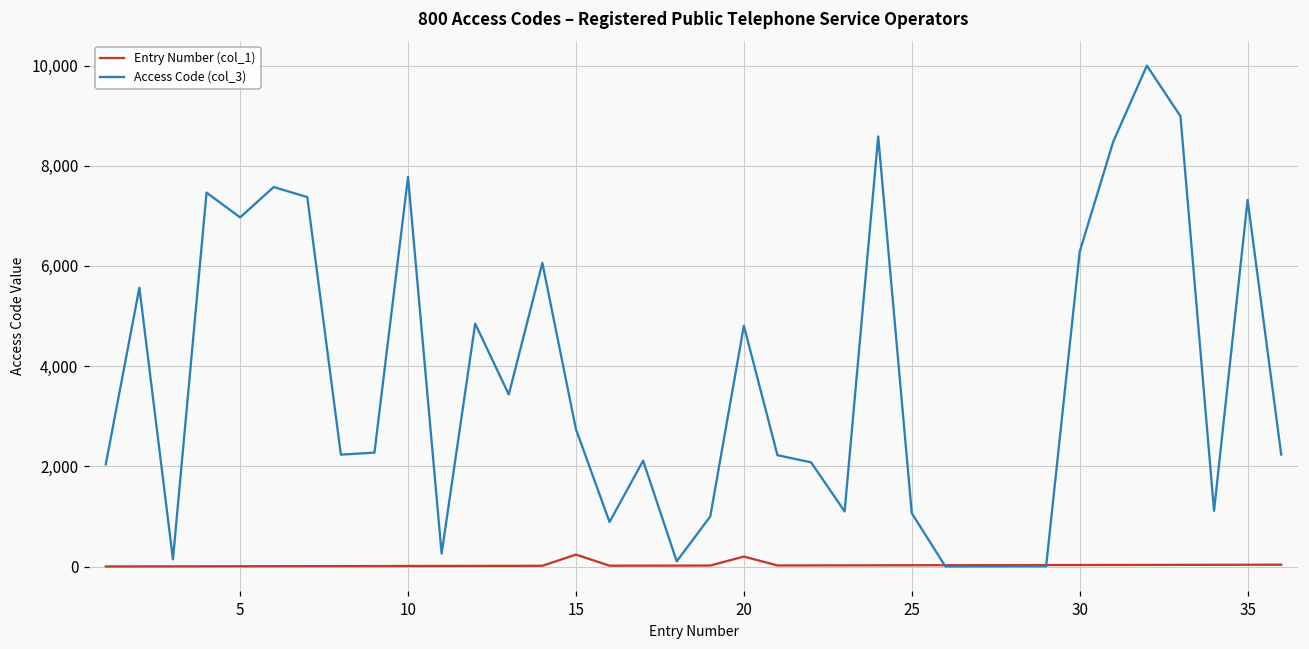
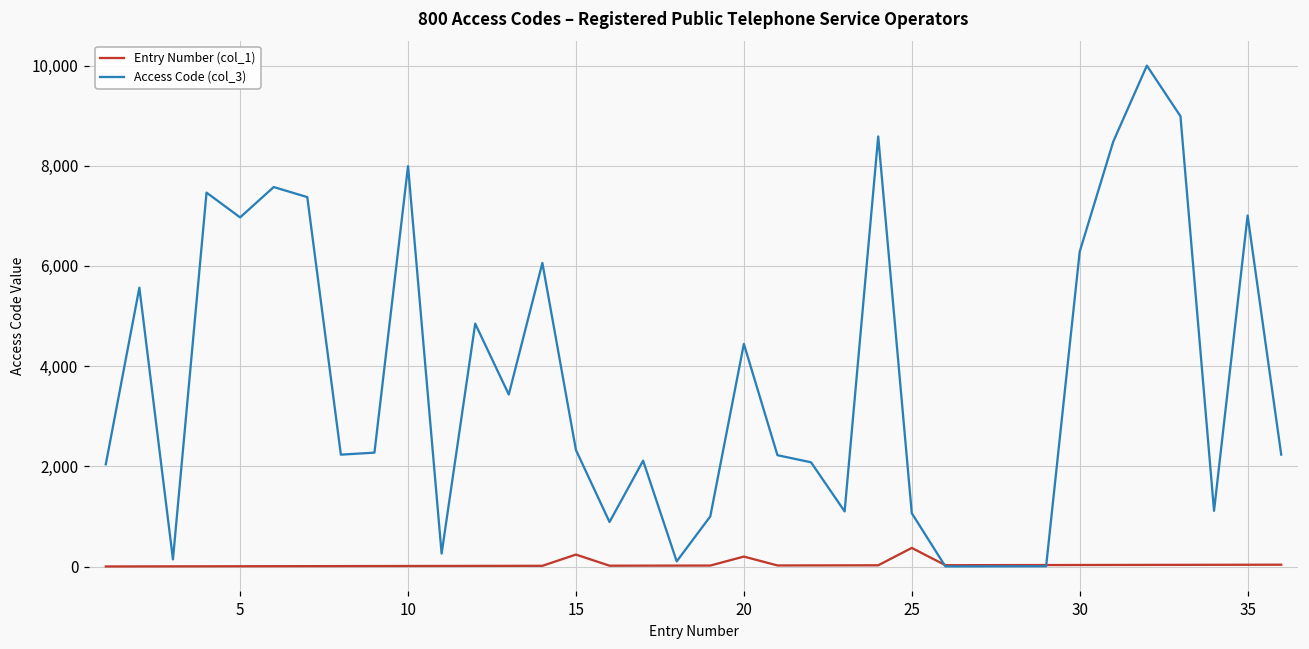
Access Code (col_3), 10: 7,800 -> 8,000
Access Code (col_3), 15: 2,700 -> 2,300
Access Code (col_3), 20: 4,800 -> 4,400
Entry Number (col_1), 25: 0 -> 400
Access Code (col_3), 35: 7,300 -> 7,000
